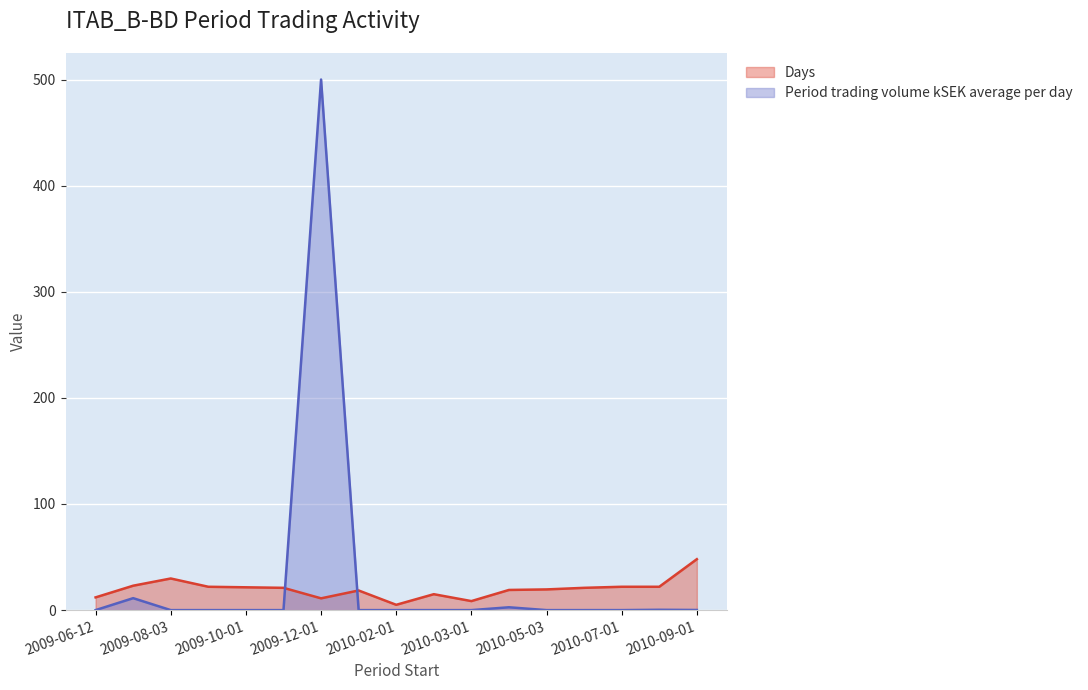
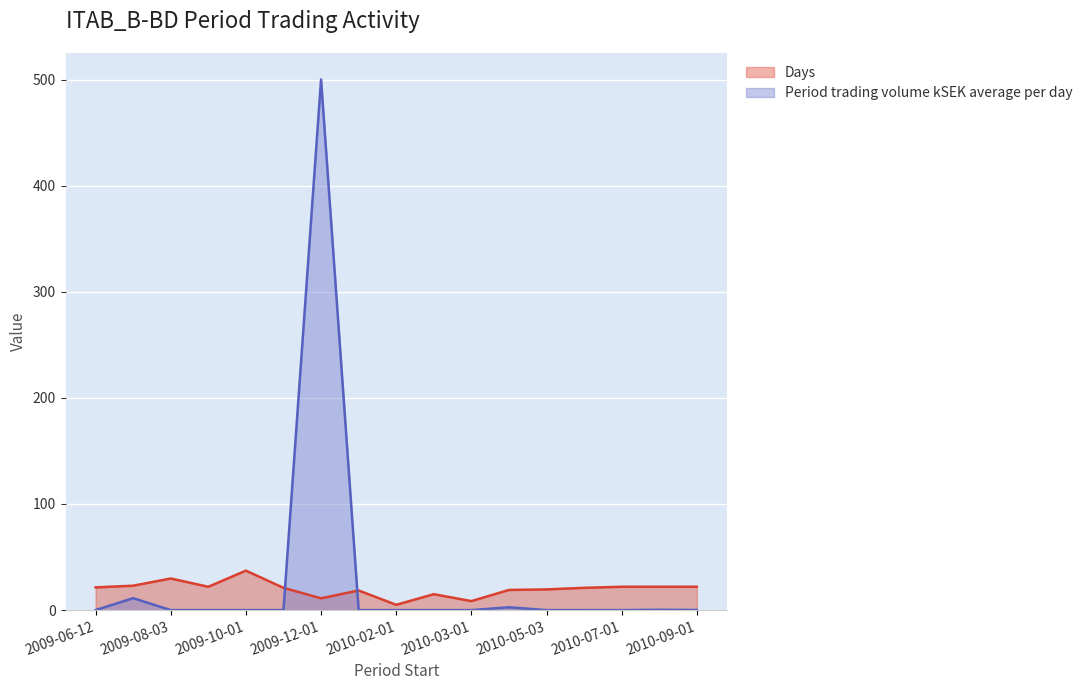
Days, 2009-06-12: 12 -> 21
Days, 2009-10-01: 22 -> 37
Days, 2010-09-01: 48 -> 22
